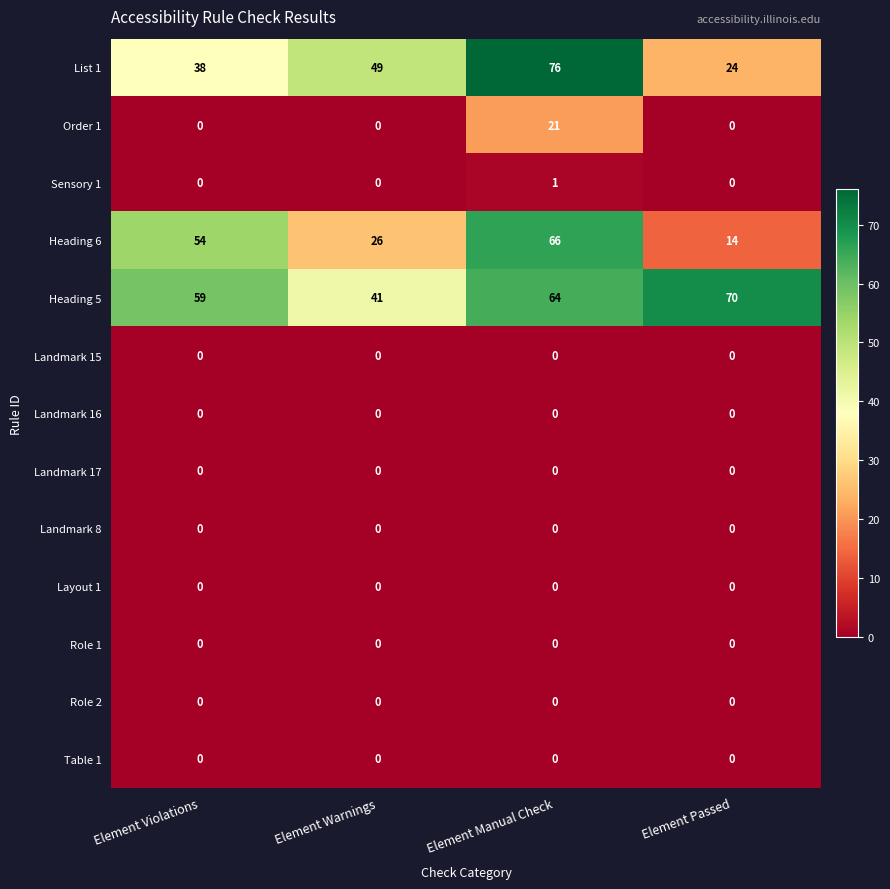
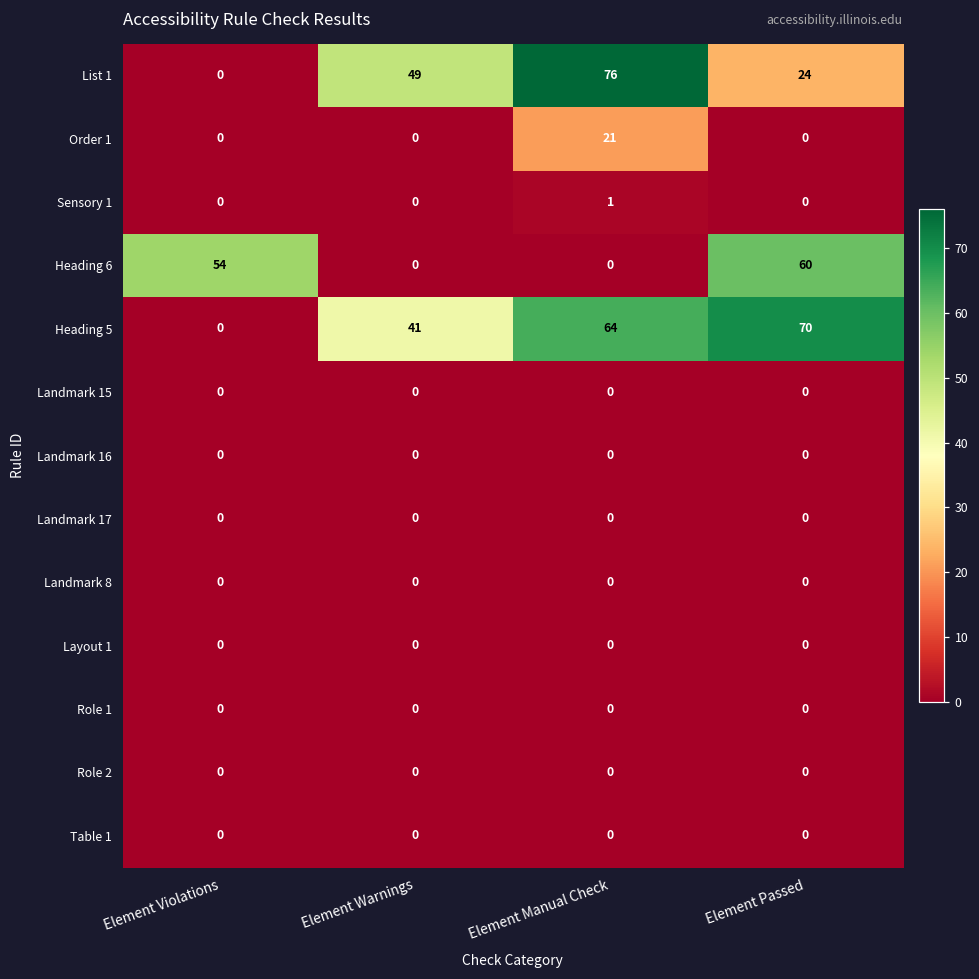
List 1, Element Violations: 38 -> 0
Heading 6, Element Warnings: 26 -> 0
Heading 6, Element Manual Check: 66 -> 0
Heading 6, Element Passed: 14 -> 60
Heading 5, Element Violations: 59 -> 0
